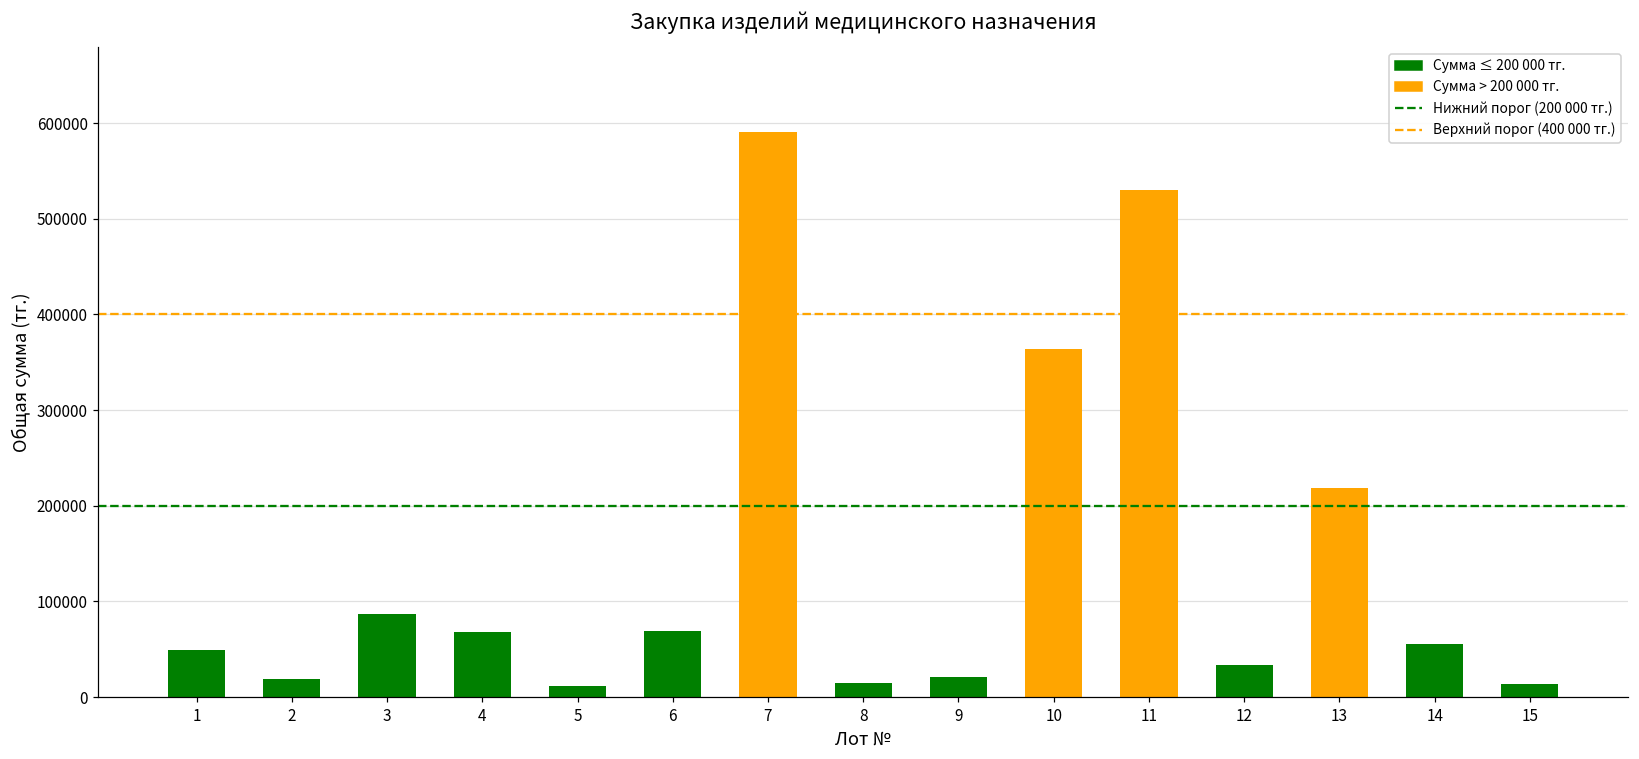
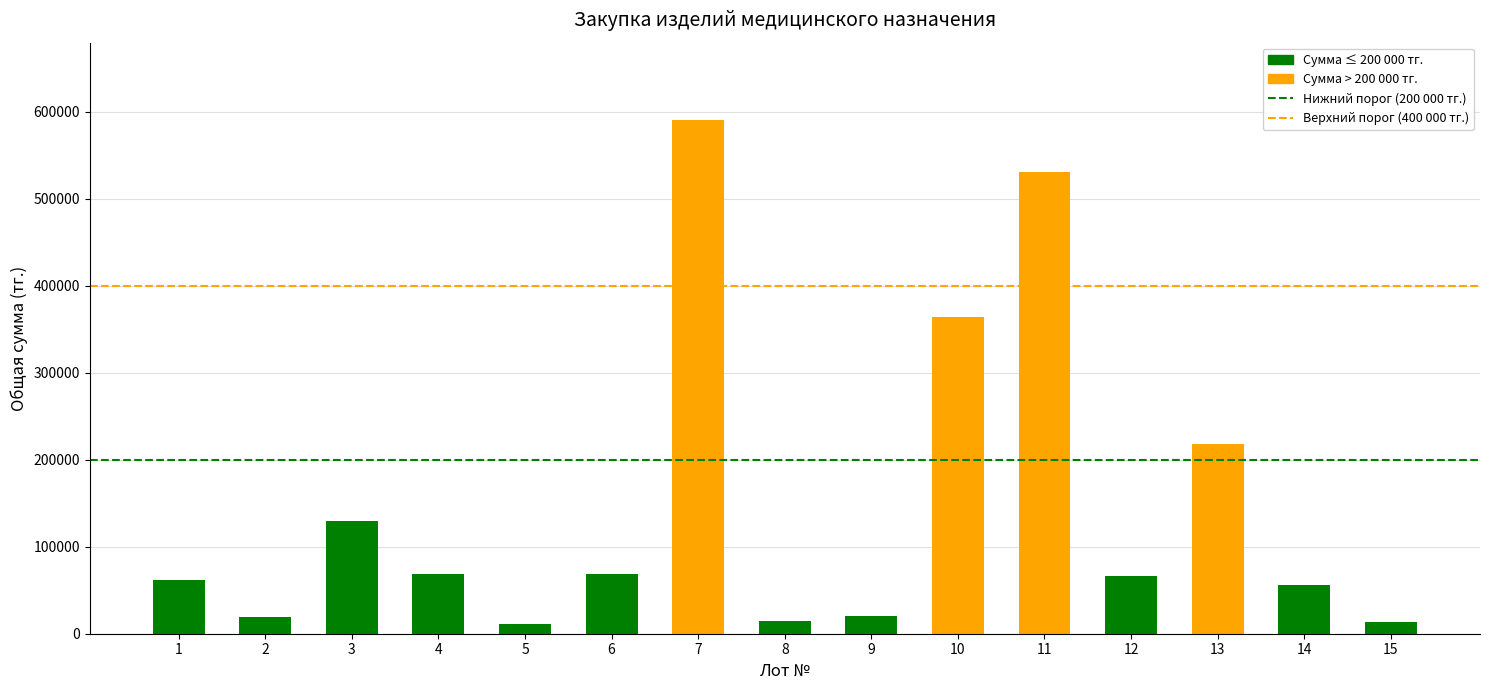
1: 50000 -> 60000
3: 90000 -> 130000
12: 30000 -> 70000
